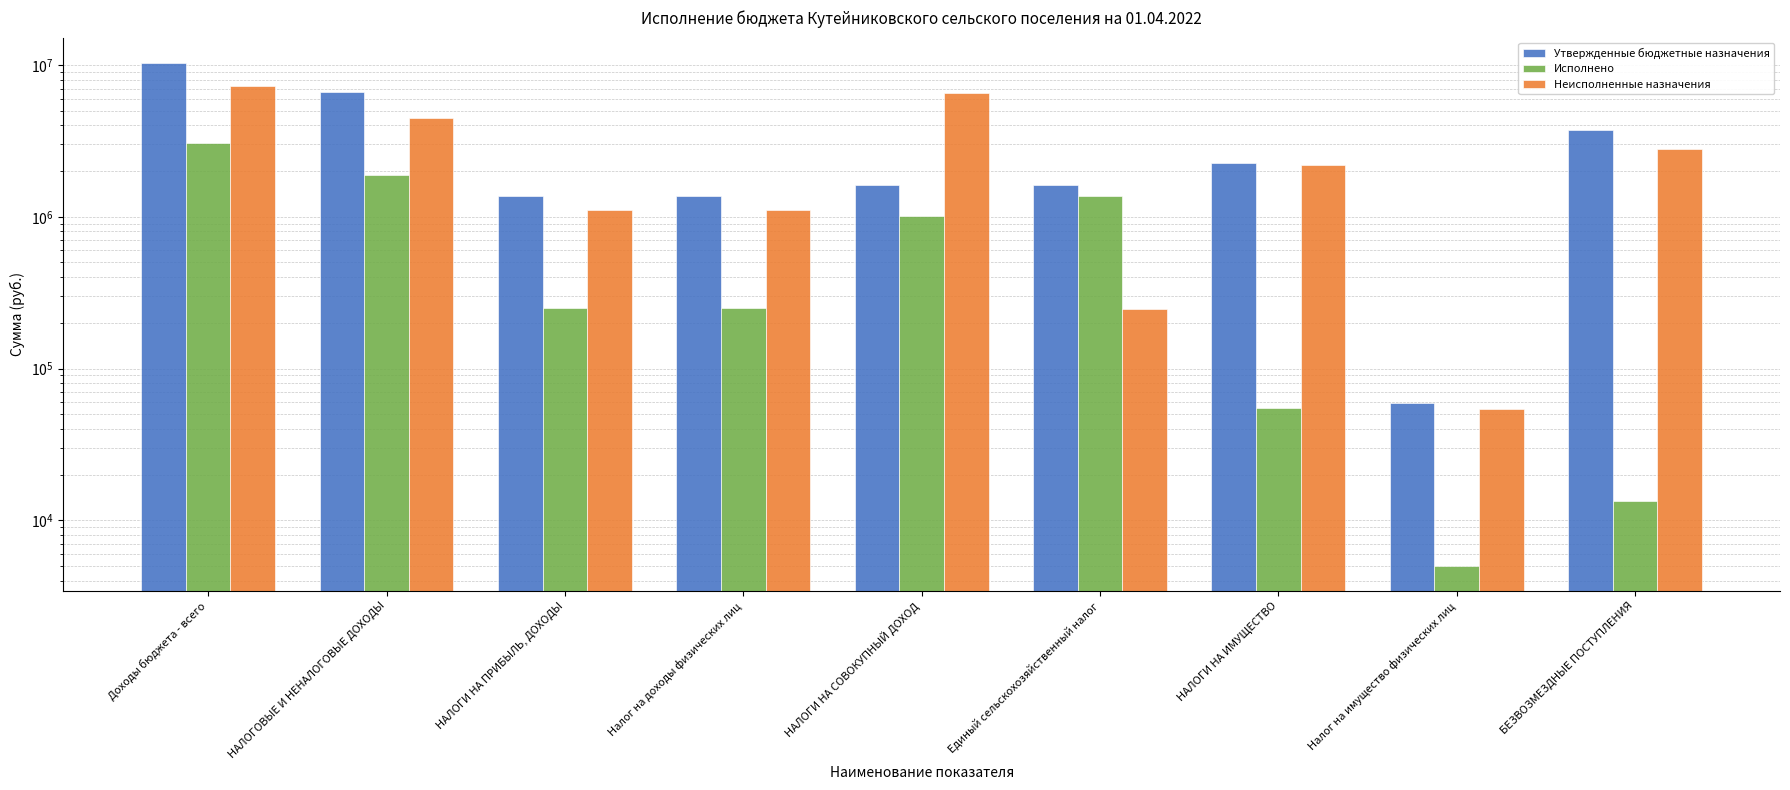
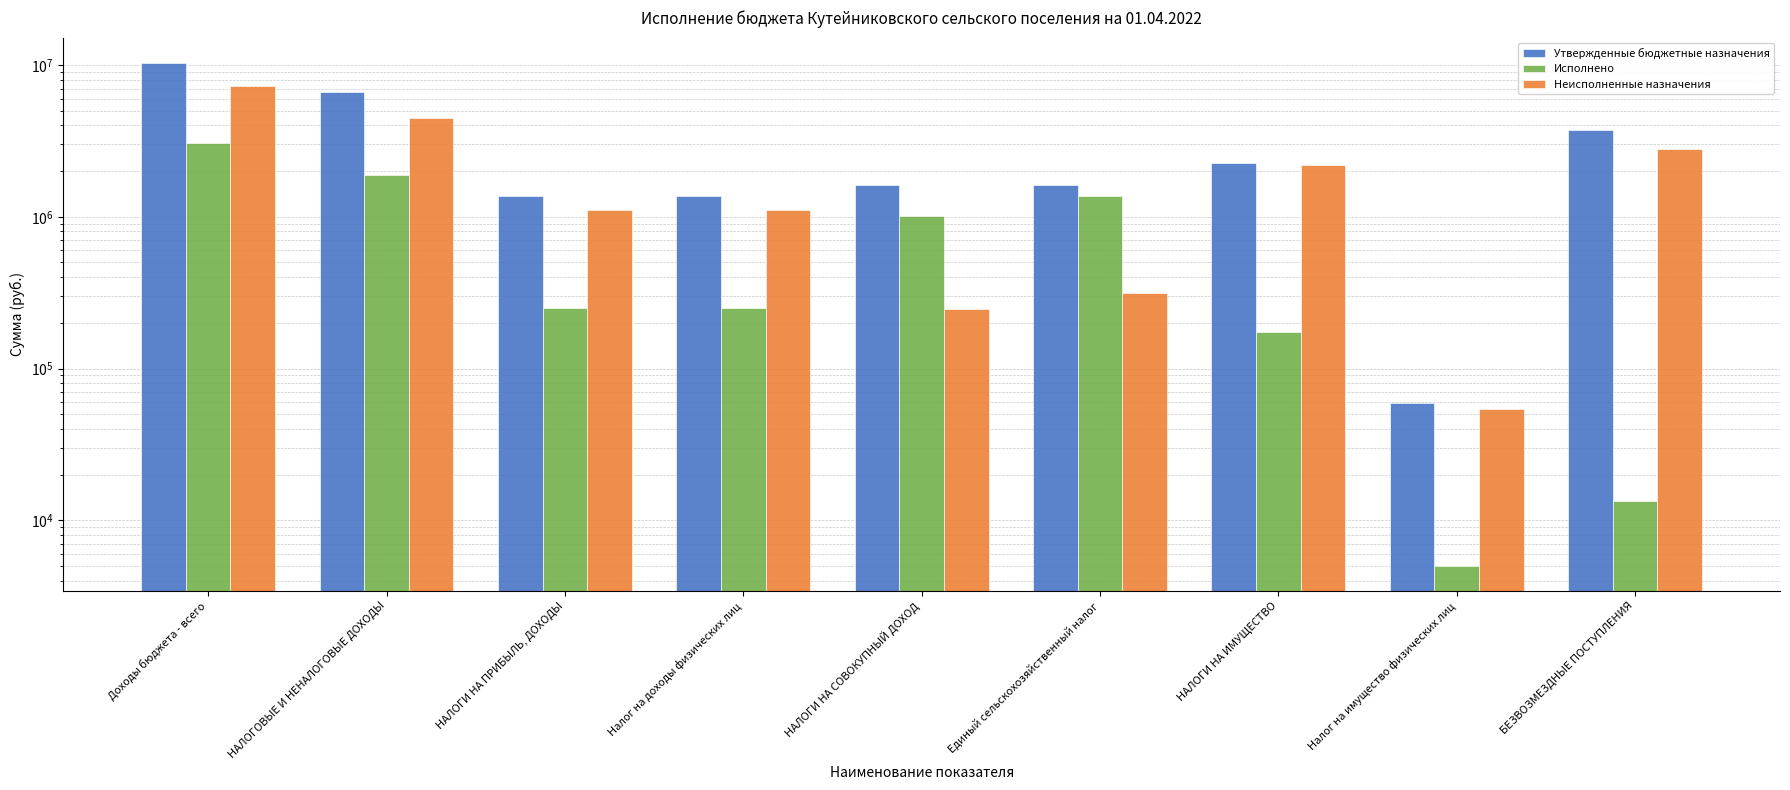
Неисполненные назначения, НАЛОГИ НА СОВОКУПНЫЙ ДОХОД: 6500000 -> 250000
Неисполненные назначения, Единый сельскохозяйственный налог: 250000 -> 310000
Исполнено, НАЛОГИ НА ИМУЩЕСТВО: 55000 -> 170000
